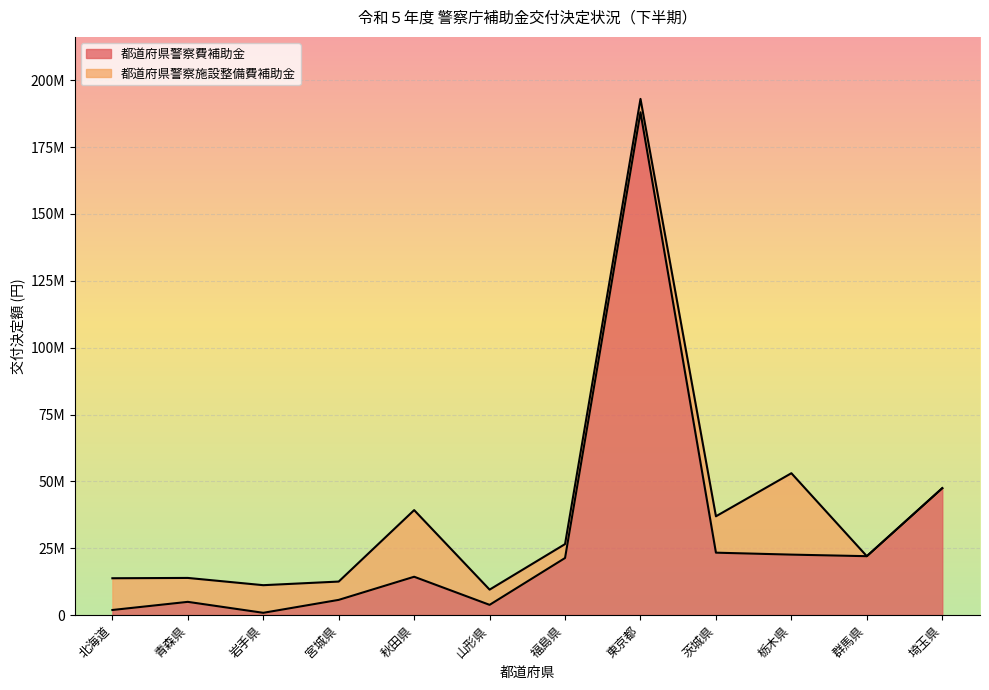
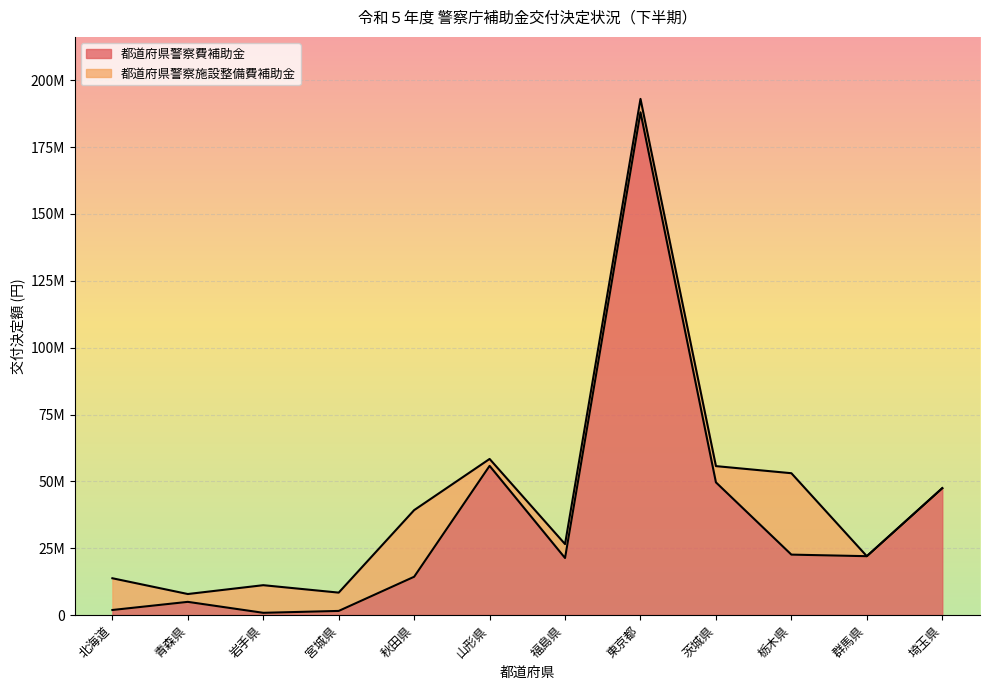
都道府県警察施設整備費補助金, 青森県: 9000000 -> 3000000
都道府県警察費補助金, 宮城県: 6000000 -> 2000000
都道府県警察費補助金, 山形県: 4000000 -> 56000000
都道府県警察施設整備費補助金, 山形県: 6000000 -> 3000000
都道府県警察費補助金, 茨城県: 23000000 -> 50000000
都道府県警察施設整備費補助金, 茨城県: 14000000 -> 6000000
